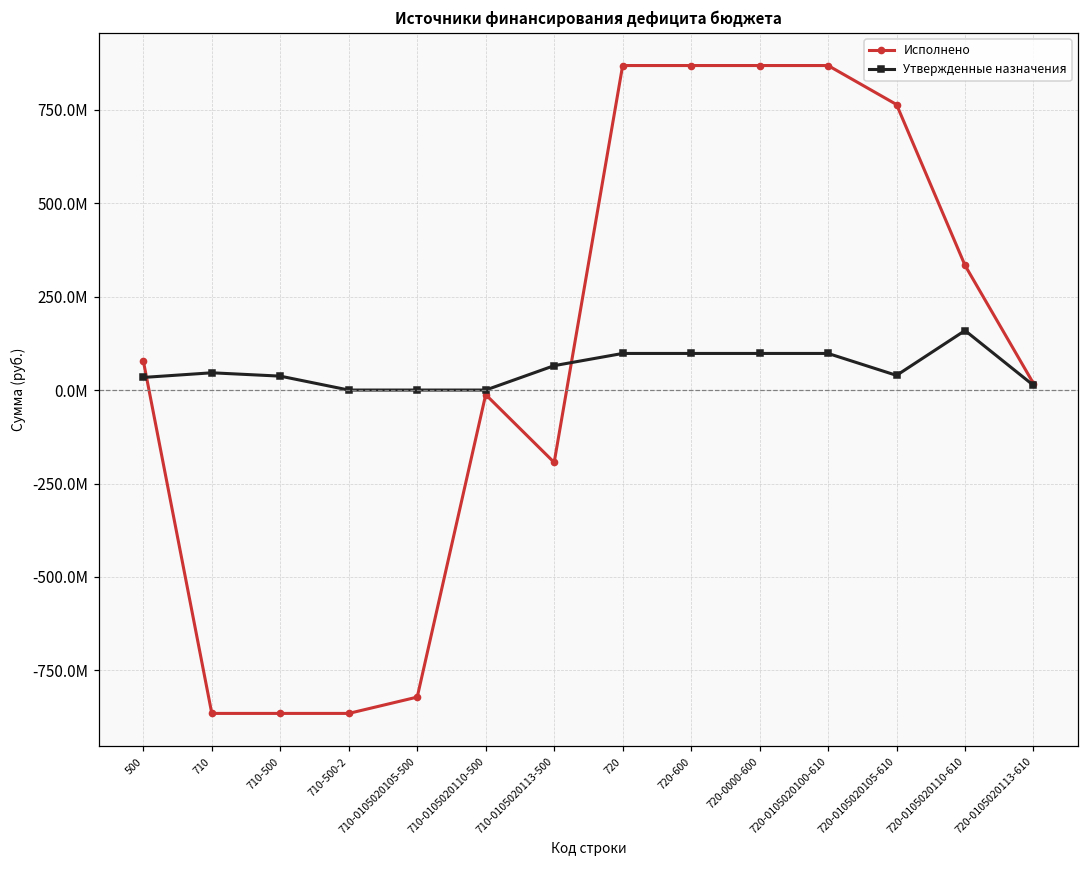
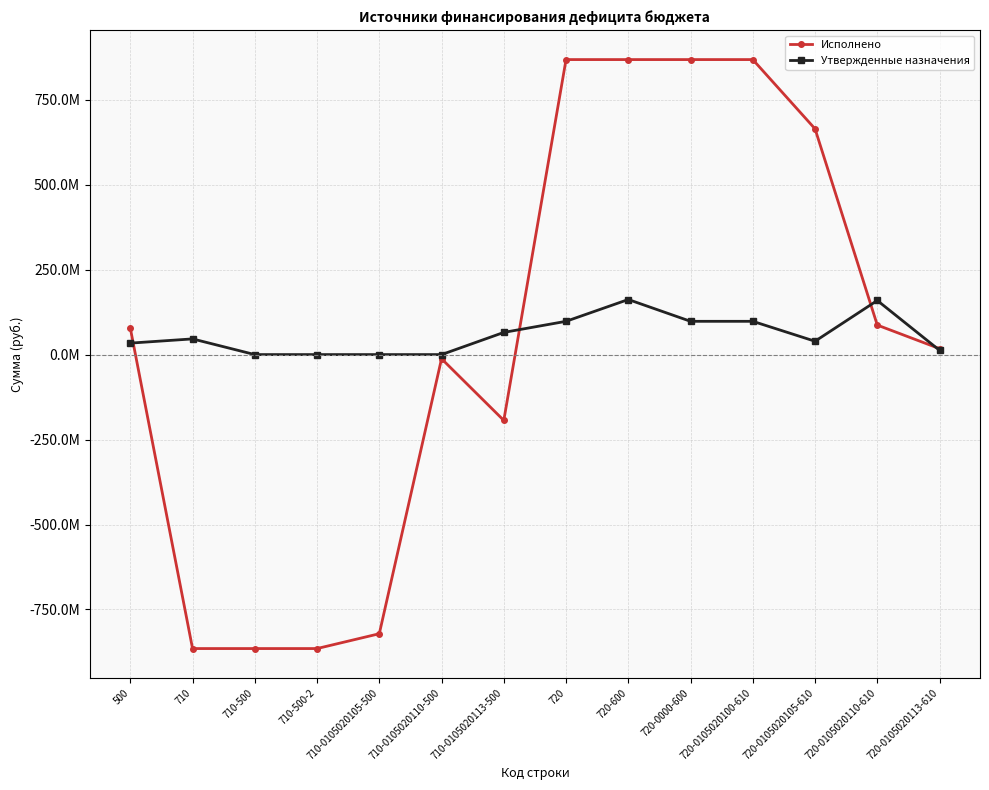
Утвержденные назначения, 710-500: 40000000 -> 0
Утвержденные назначения, 720-600: 100000000 -> 160000000
Исполнено, 720-0105020105-610: 760000000 -> 660000000
Исполнено, 720-0105020110-610: 330000000 -> 90000000
